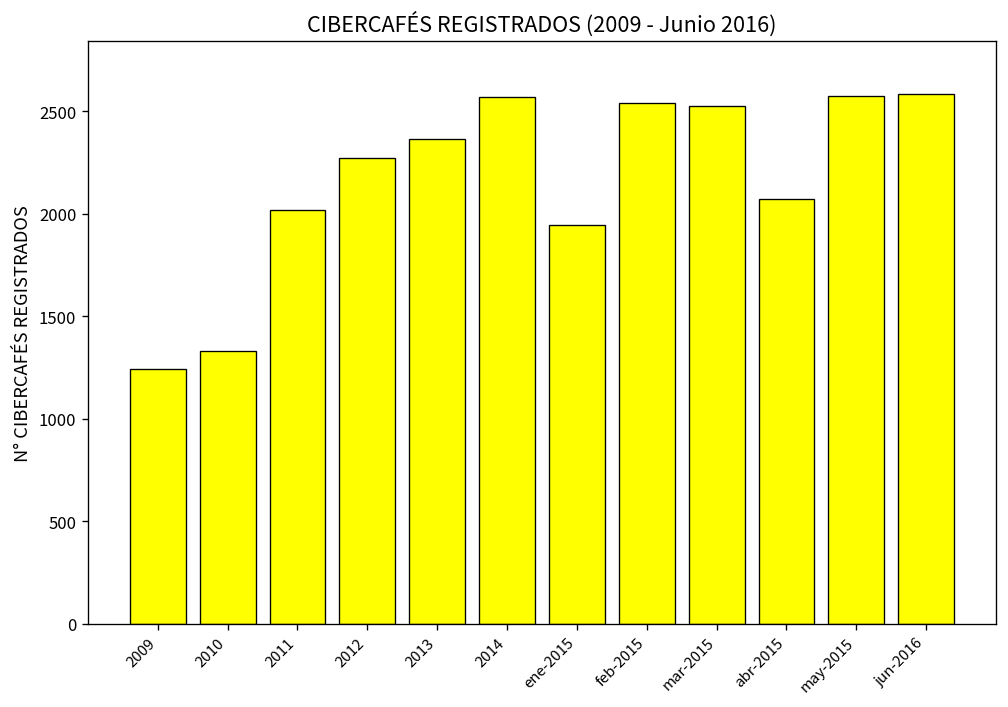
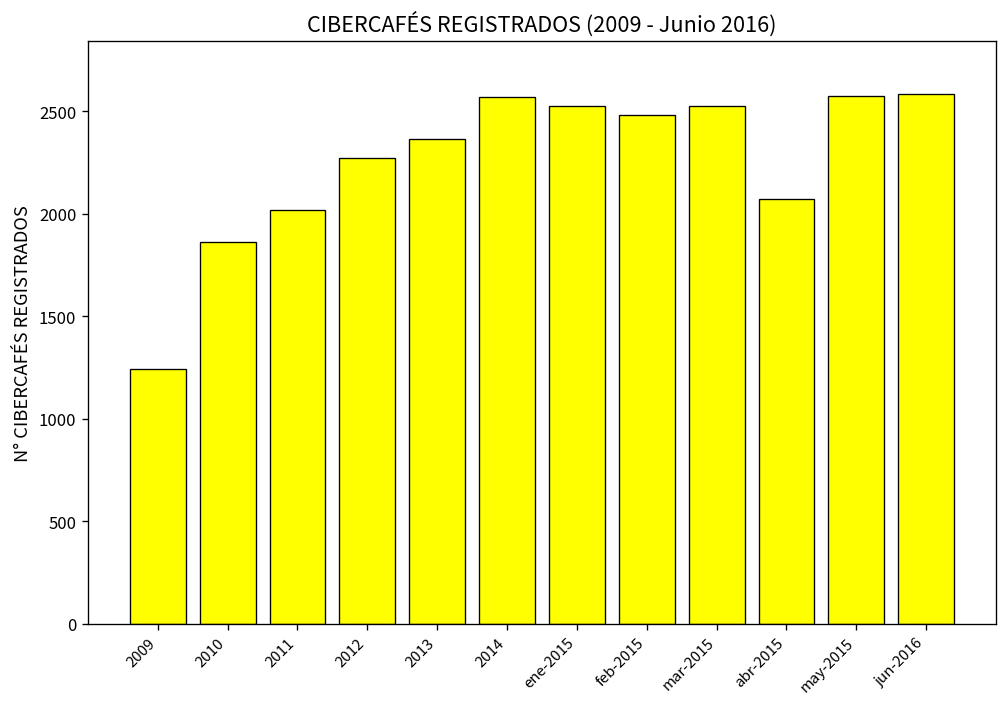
2010: 1330 -> 1860
ene-2015: 1950 -> 2530
feb-2015: 2540 -> 2480
